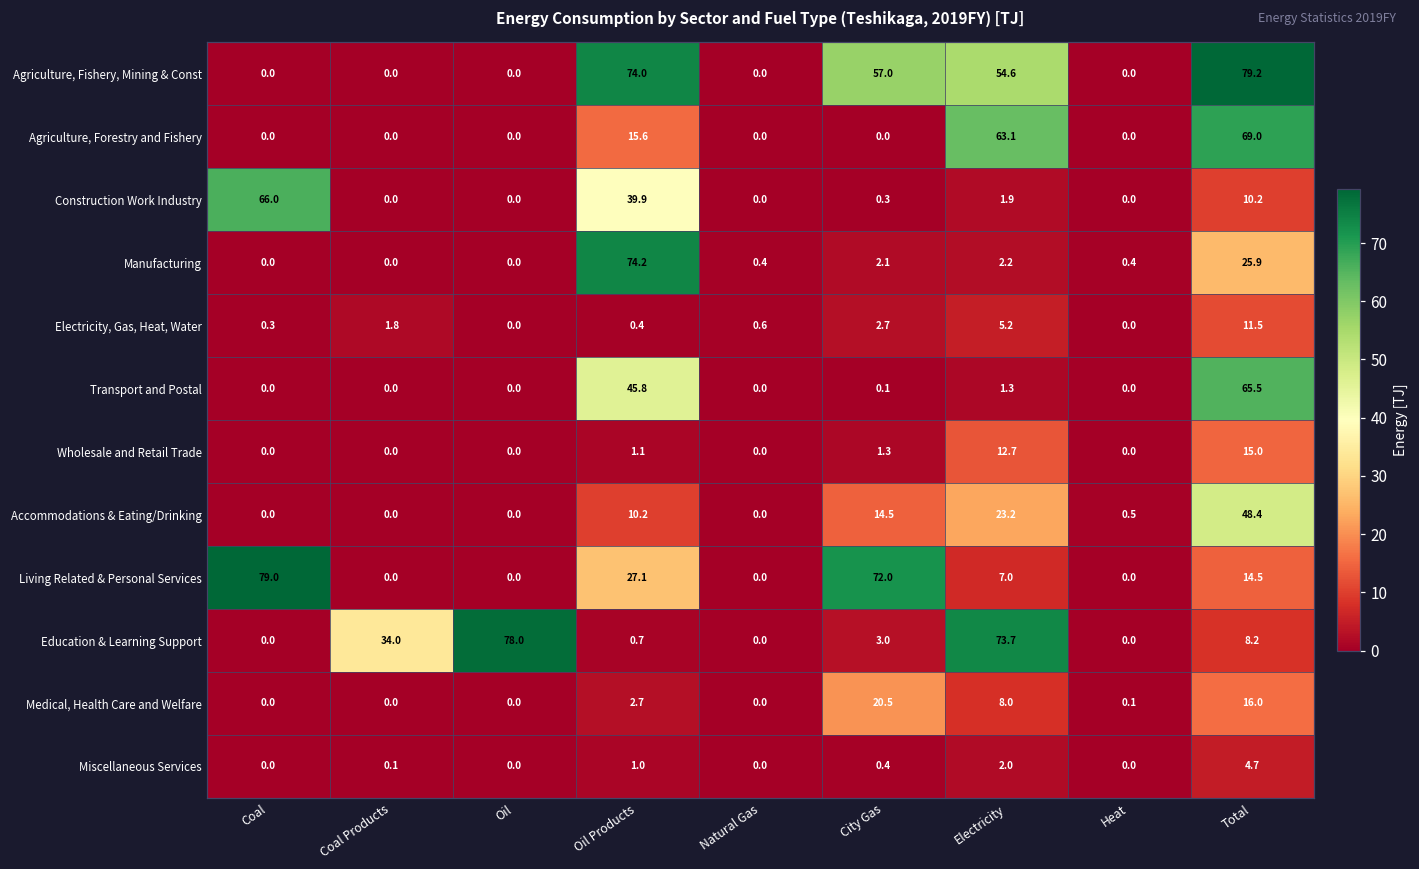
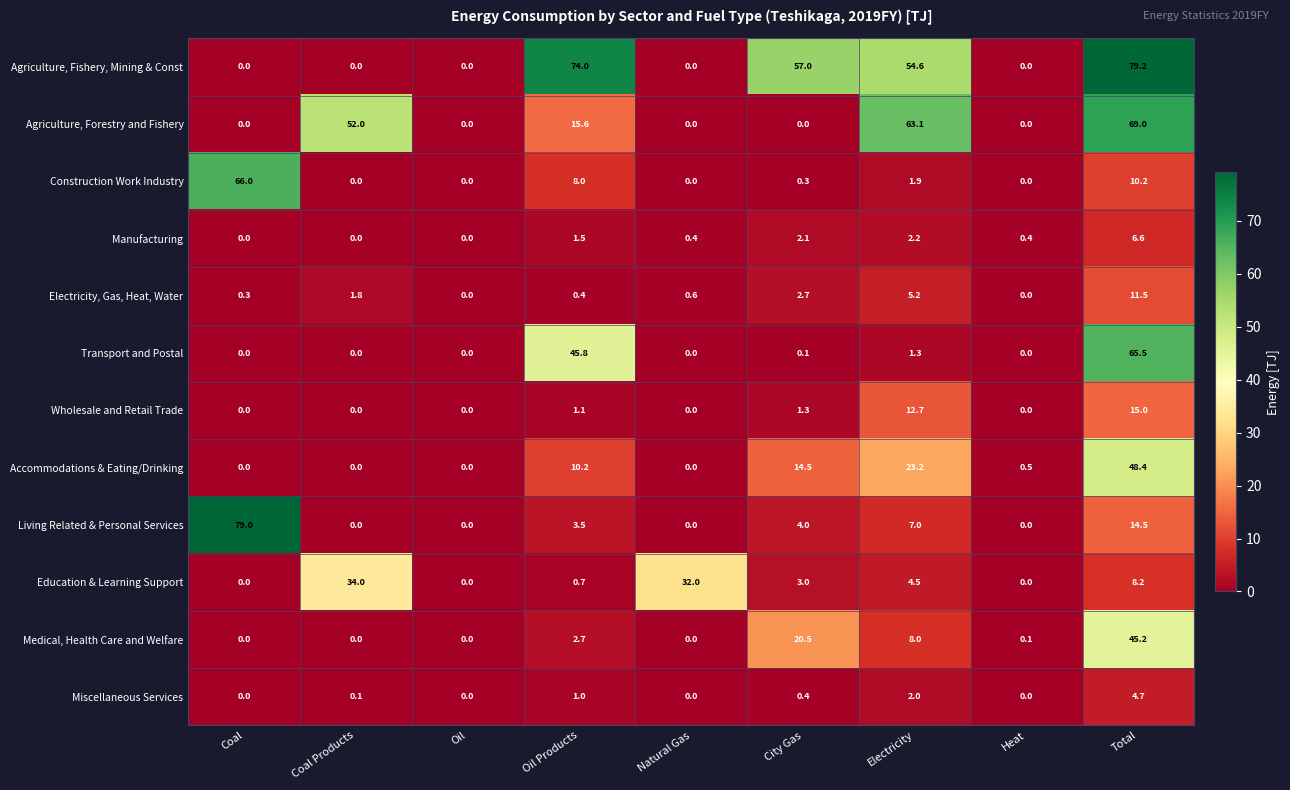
Agriculture, Forestry and Fishery, Coal Products: 0.0 -> 52.0
Construction Work Industry, Oil Products: 39.9 -> 8.0
Manufacturing, Oil Products: 74.2 -> 1.5
Manufacturing, Total: 25.9 -> 6.6
Living Related & Personal Services, Oil Products: 27.1 -> 3.5
Living Related & Personal Services, City Gas: 72.0 -> 4.0
Education & Learning Support, Oil: 78.0 -> 0.0
Education & Learning Support, Natural Gas: 0.0 -> 32.0
Education & Learning Support, Electricity: 73.7 -> 4.5
Medical, Health Care and Welfare, Total: 16.0 -> 45.2
